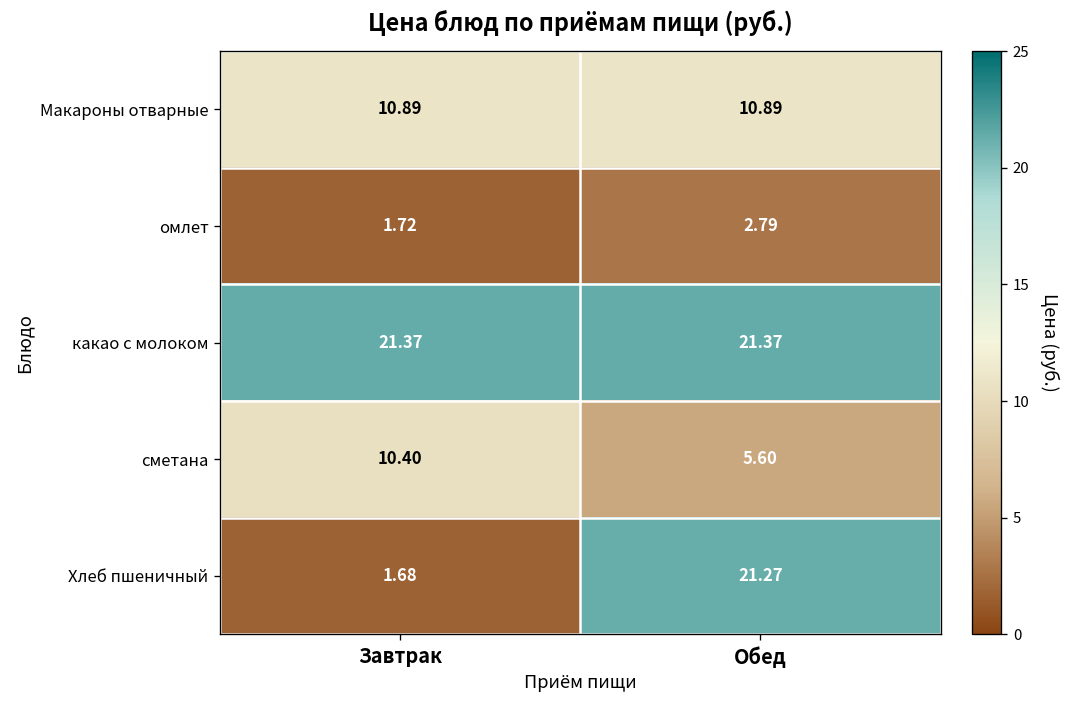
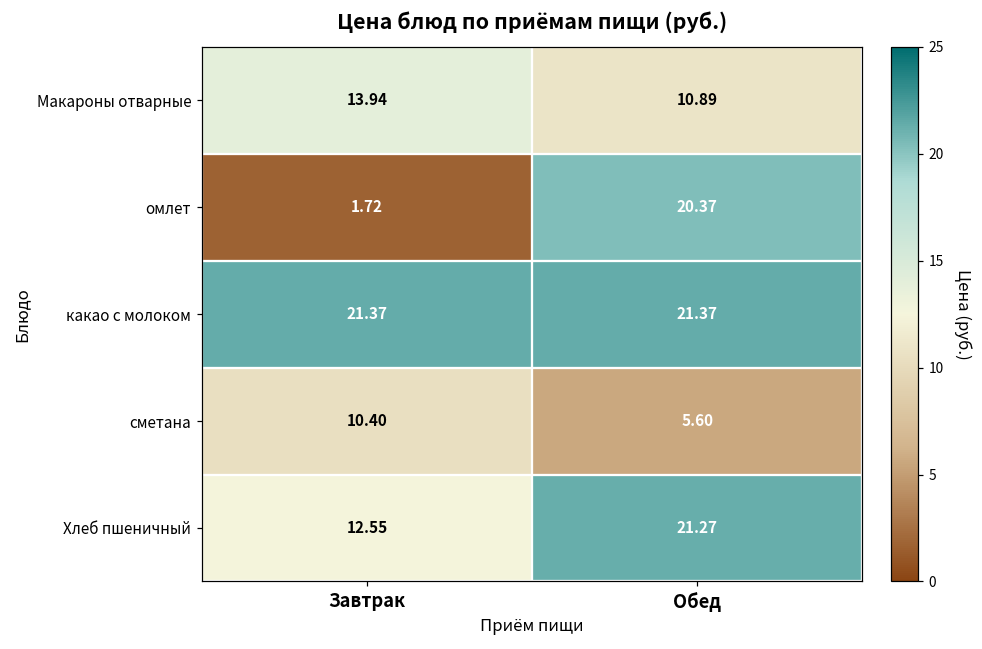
Макароны отварные, Завтрак: 10.89 -> 13.94
омлет, Обед: 2.79 -> 20.37
Хлеб пшеничный, Завтрак: 1.68 -> 12.55
